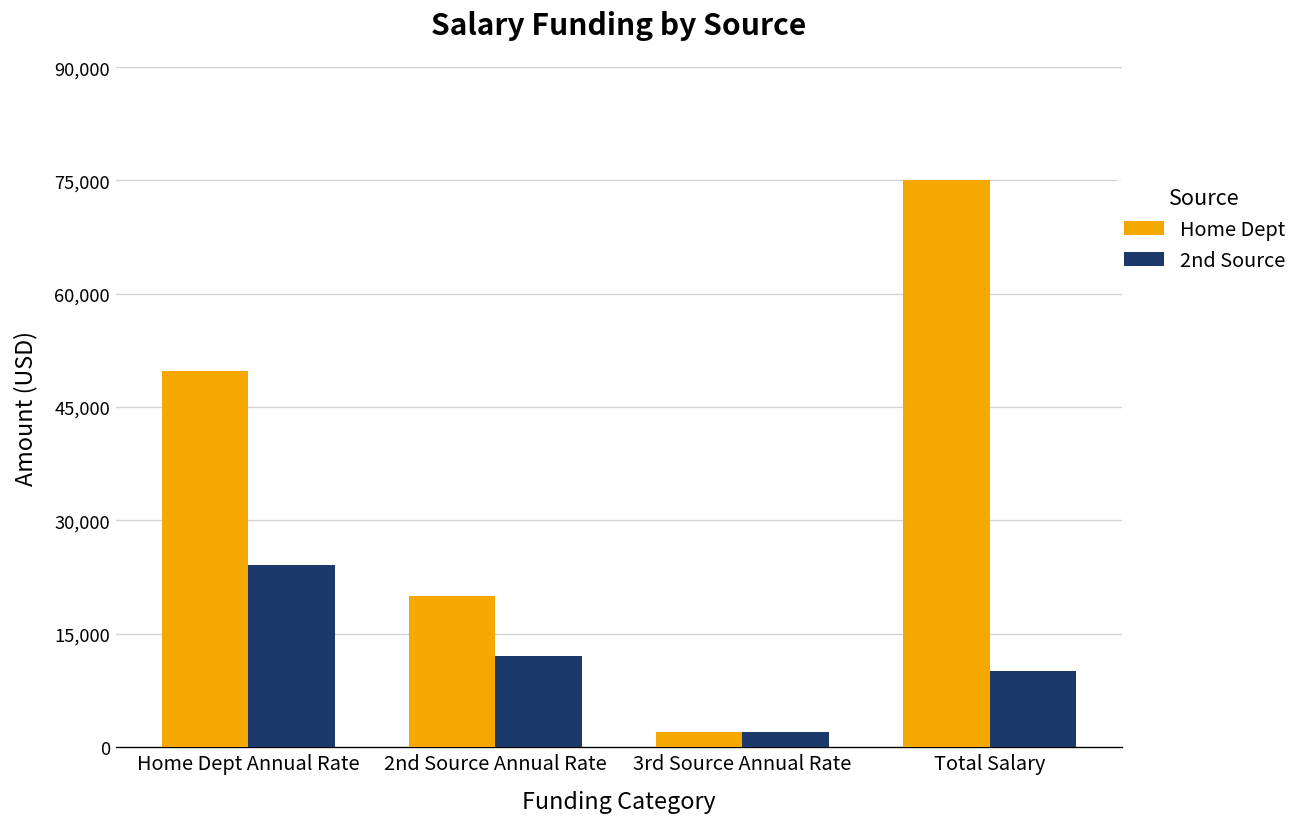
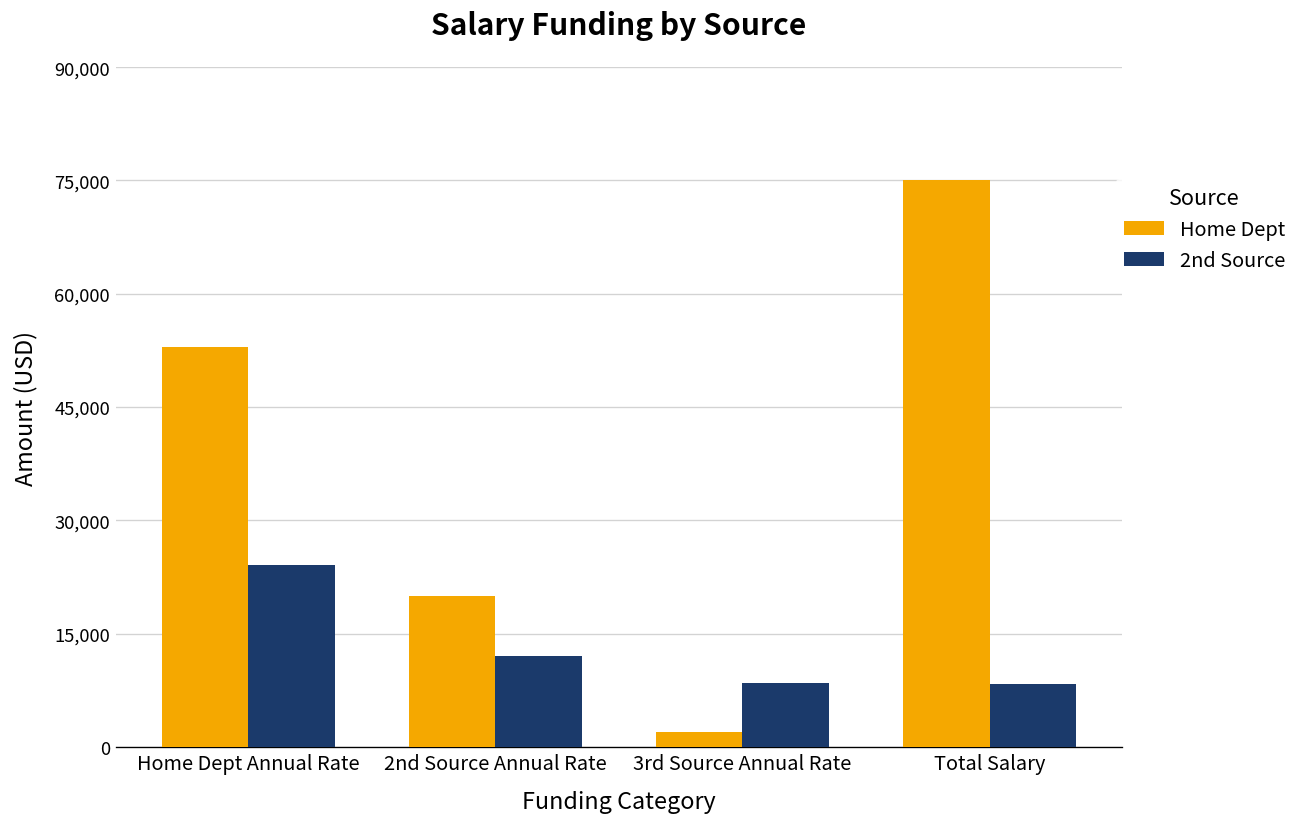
Home Dept, Home Dept Annual Rate: 50,000 -> 53,000
2nd Source, 3rd Source Annual Rate: 2,000 -> 8,000
2nd Source, Total Salary: 10,000 -> 8,000
